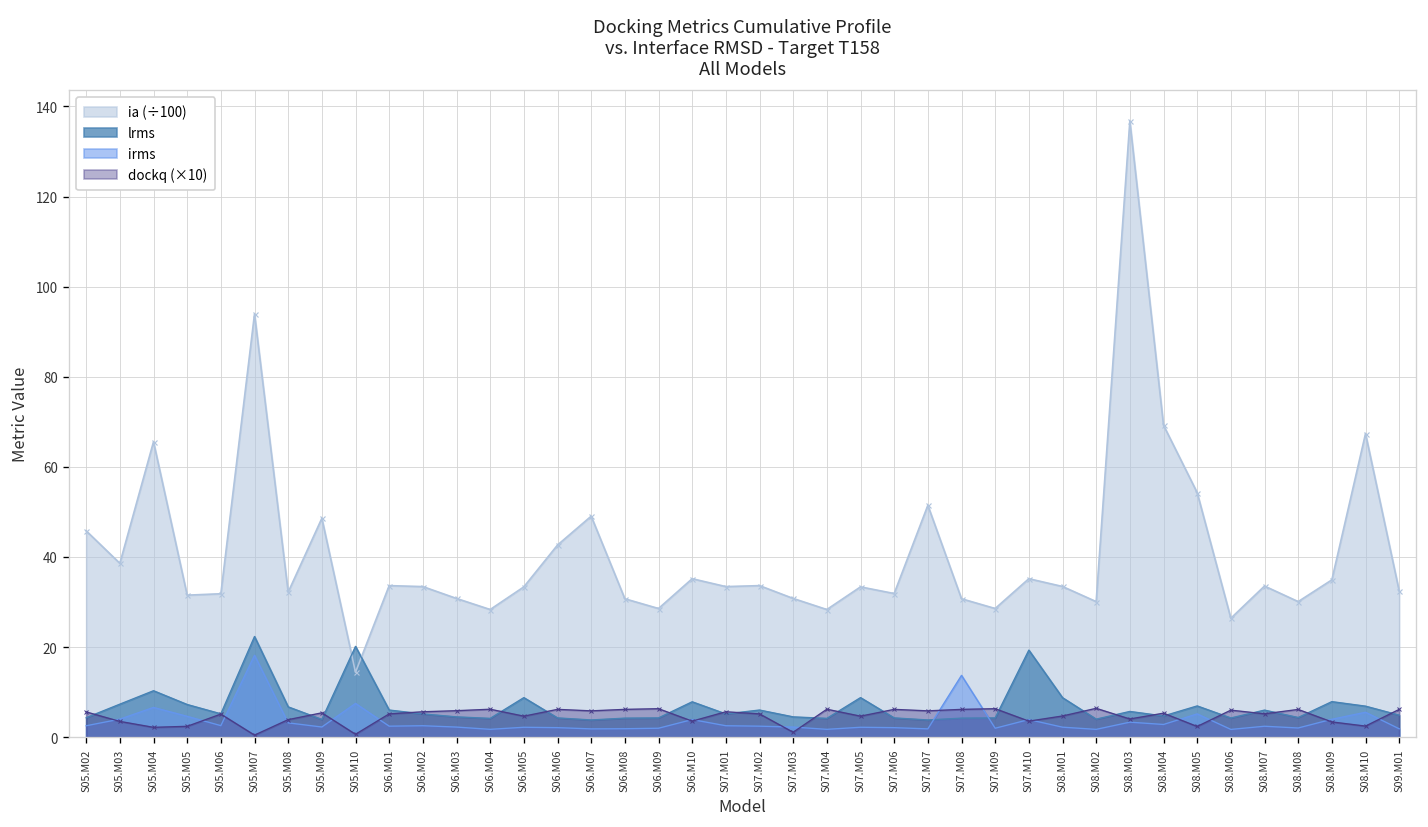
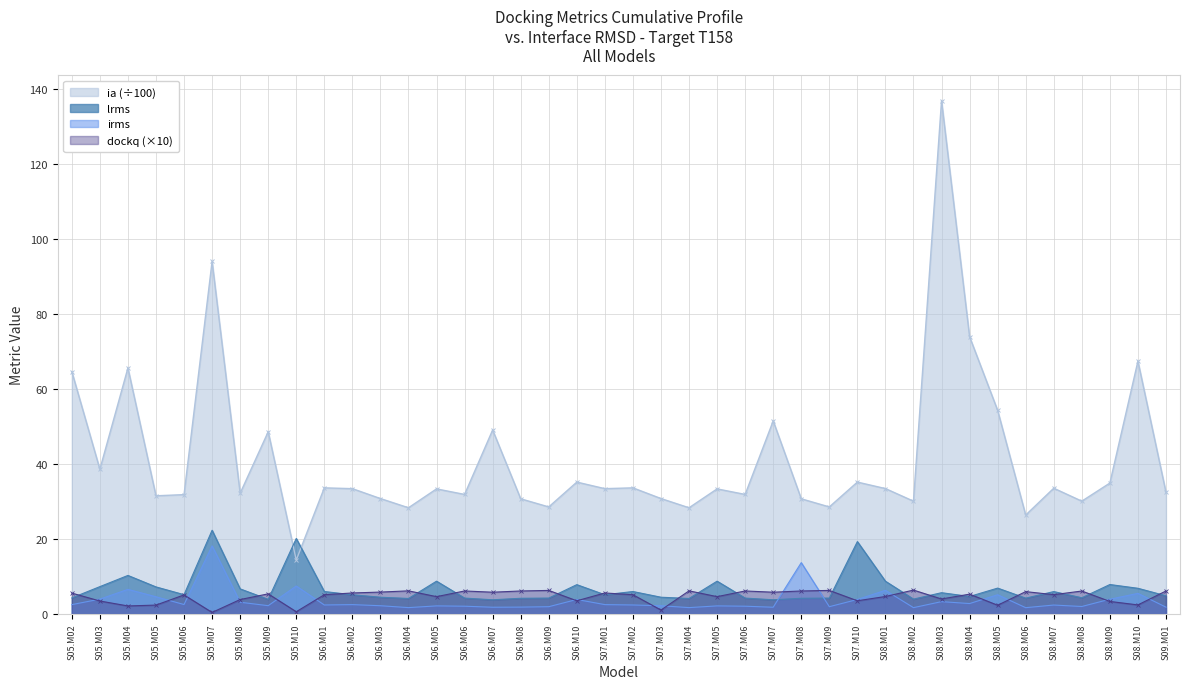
ia (÷100), S05.M02: 46 -> 65
ia (÷100), S06.M06: 43 -> 32
irms, S08.M01: 2 -> 6
ia (÷100), S08.M04: 69 -> 74
